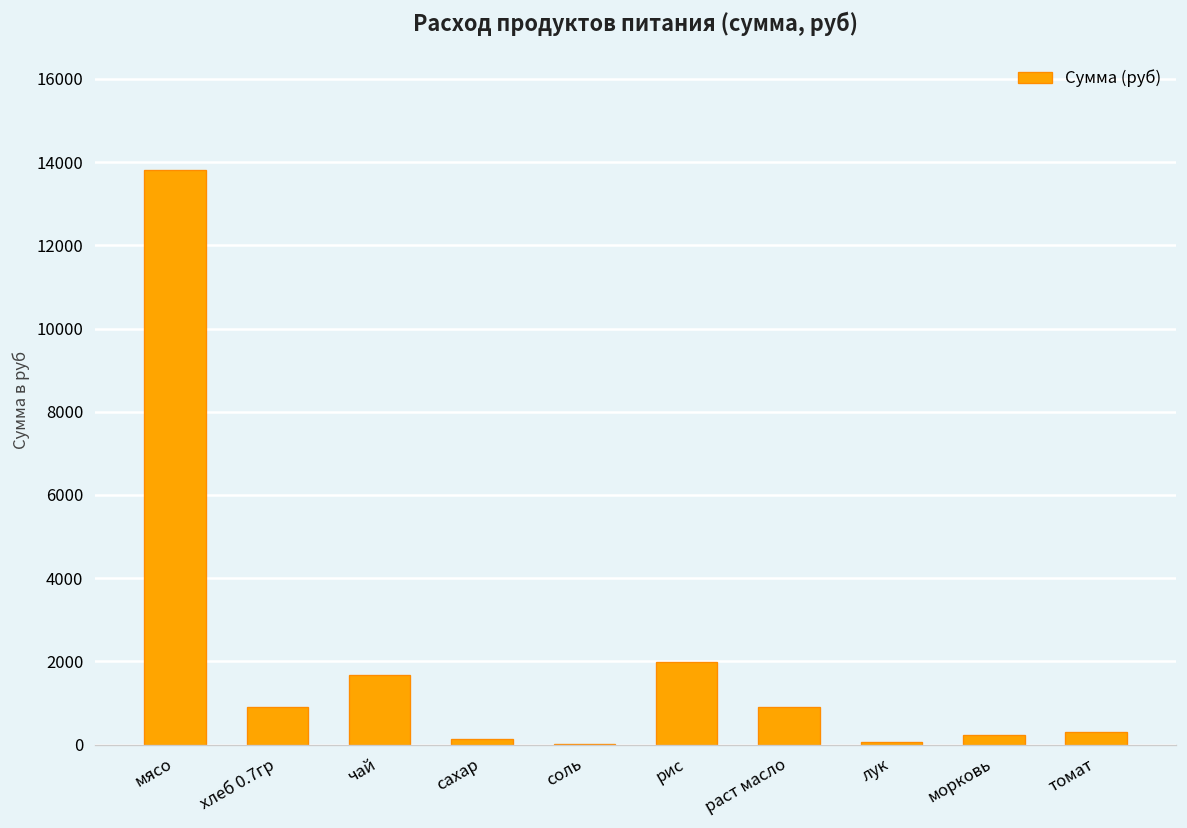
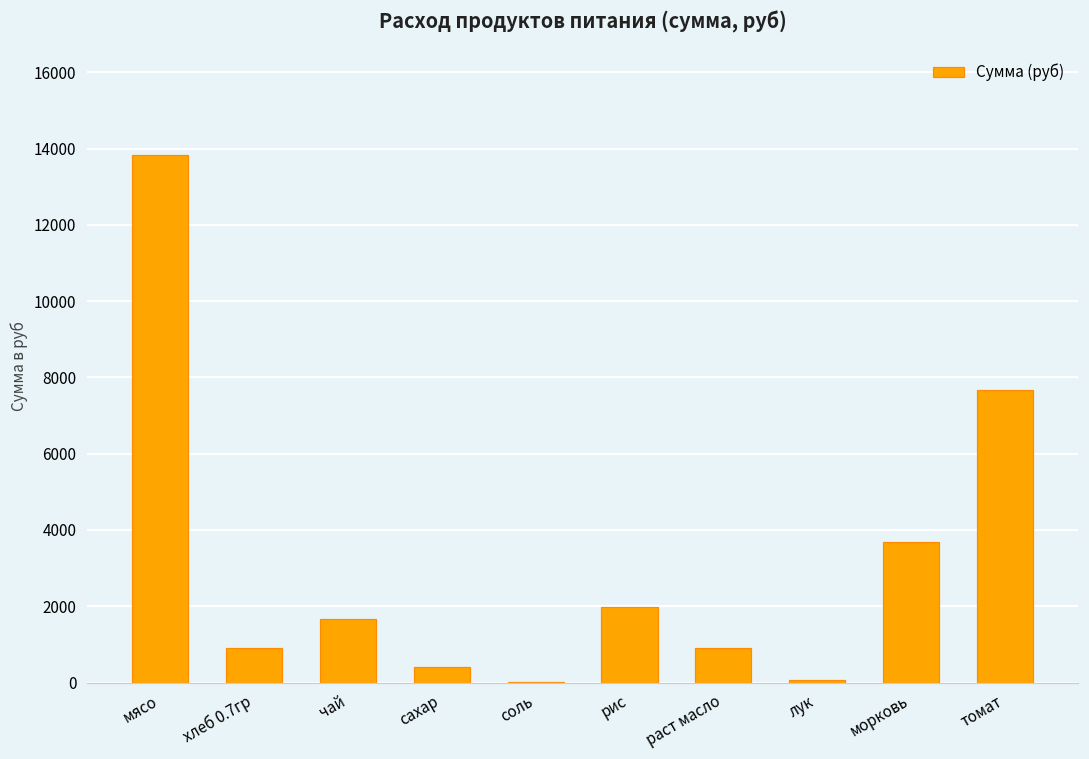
сахар: 100 -> 400
морковь: 200 -> 3700
томат: 300 -> 7700
